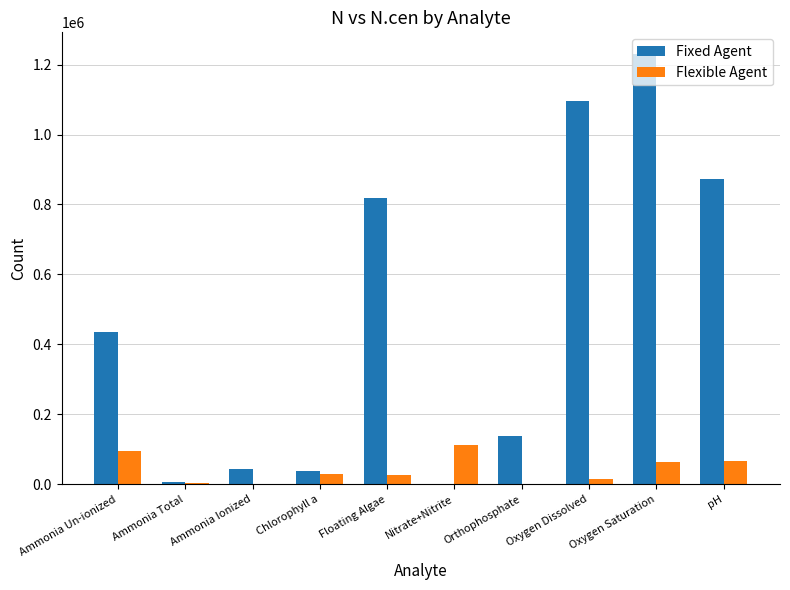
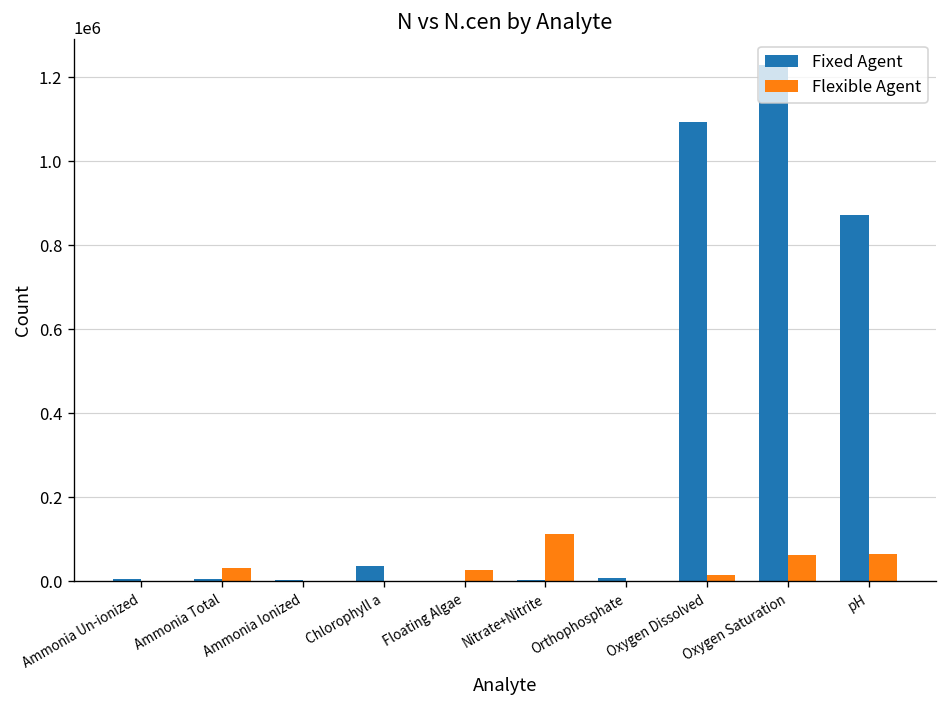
Fixed Agent, Ammonia Un-ionized: 430000 -> 10000
Flexible Agent, Ammonia Un-ionized: 90000 -> 0
Flexible Agent, Ammonia Total: 0 -> 30000
Fixed Agent, Ammonia Ionized: 40000 -> 0
Flexible Agent, Chlorophyll a: 30000 -> 0
Fixed Agent, Floating Algae: 820000 -> 0
Fixed Agent, Orthophosphate: 140000 -> 10000
